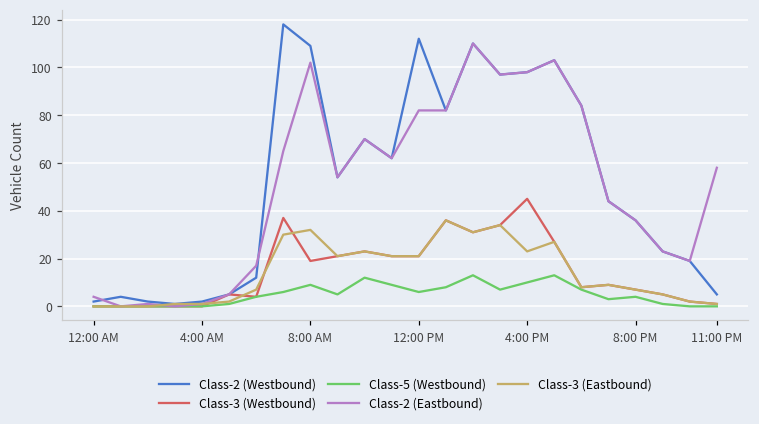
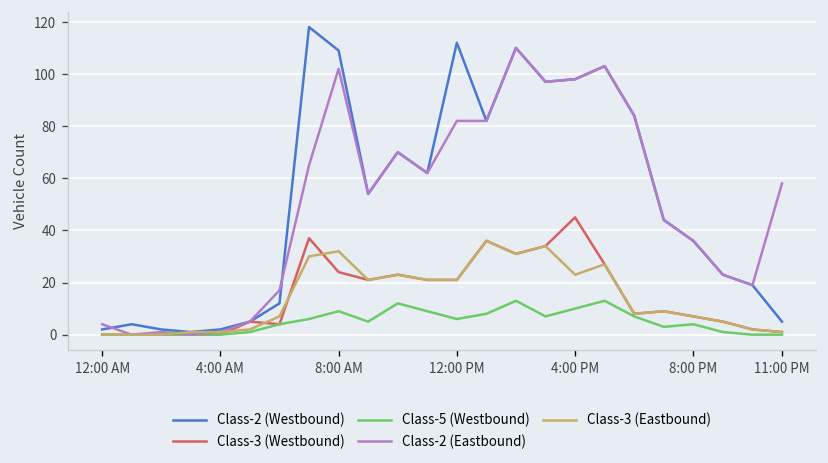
Class-3 (Westbound), 8:00 AM: 19 -> 24
